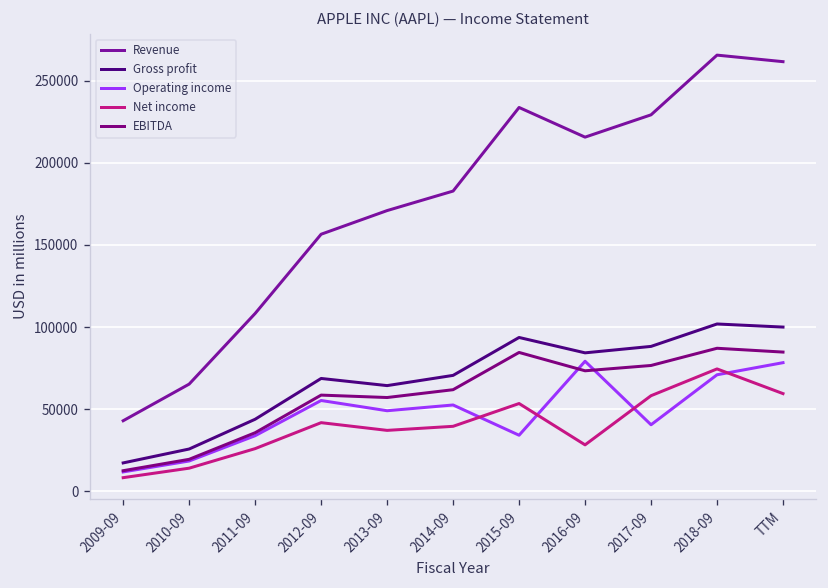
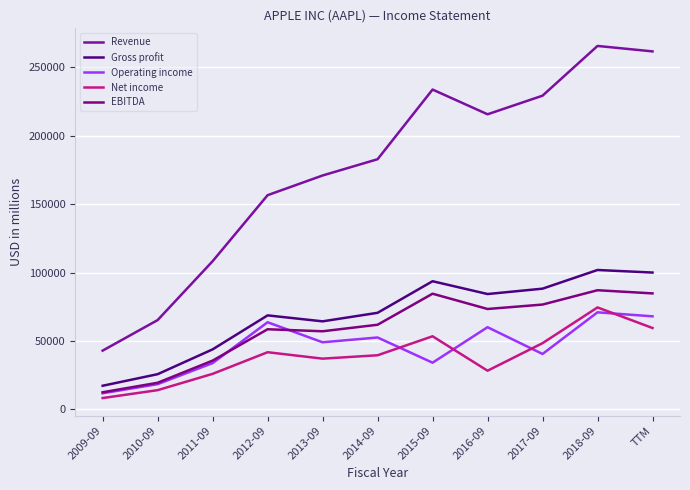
Operating income, 2012-09: 55000 -> 64000
Operating income, 2016-09: 79000 -> 60000
Net income, 2017-09: 58000 -> 48000
Operating income, TTM: 78000 -> 68000
